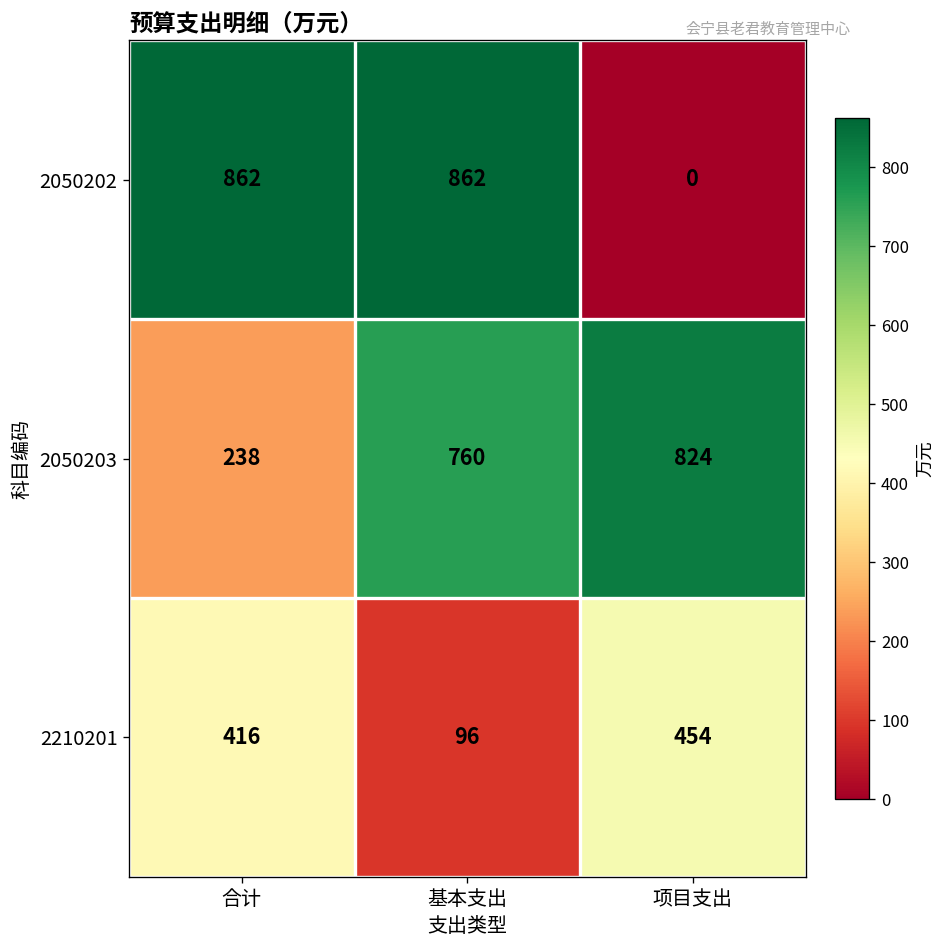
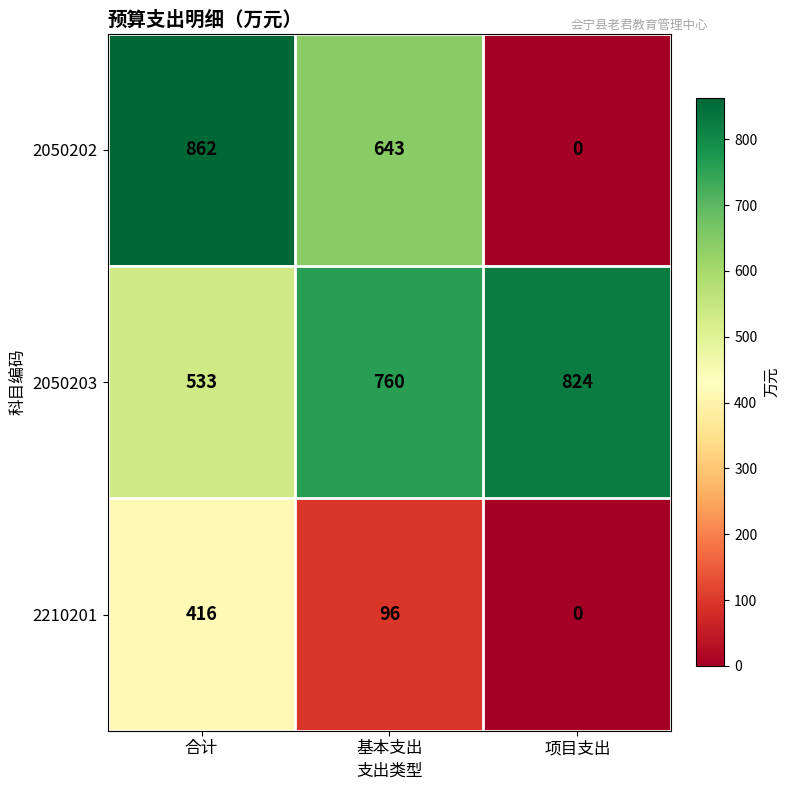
2050202, 基本支出: 862 -> 643
2050203, 合计: 238 -> 533
2210201, 项目支出: 454 -> 0
